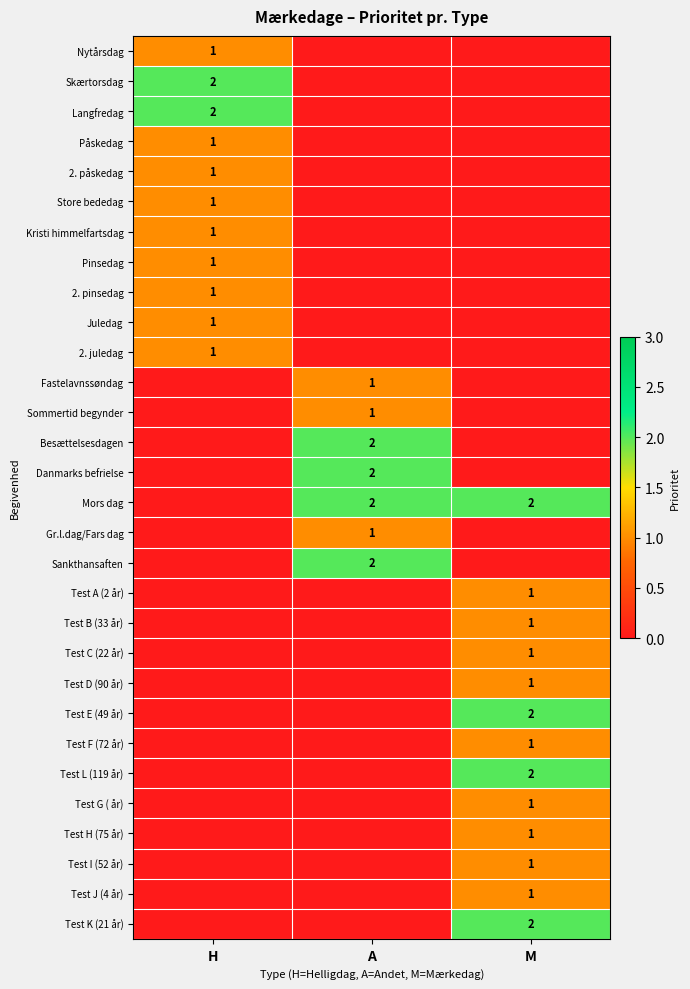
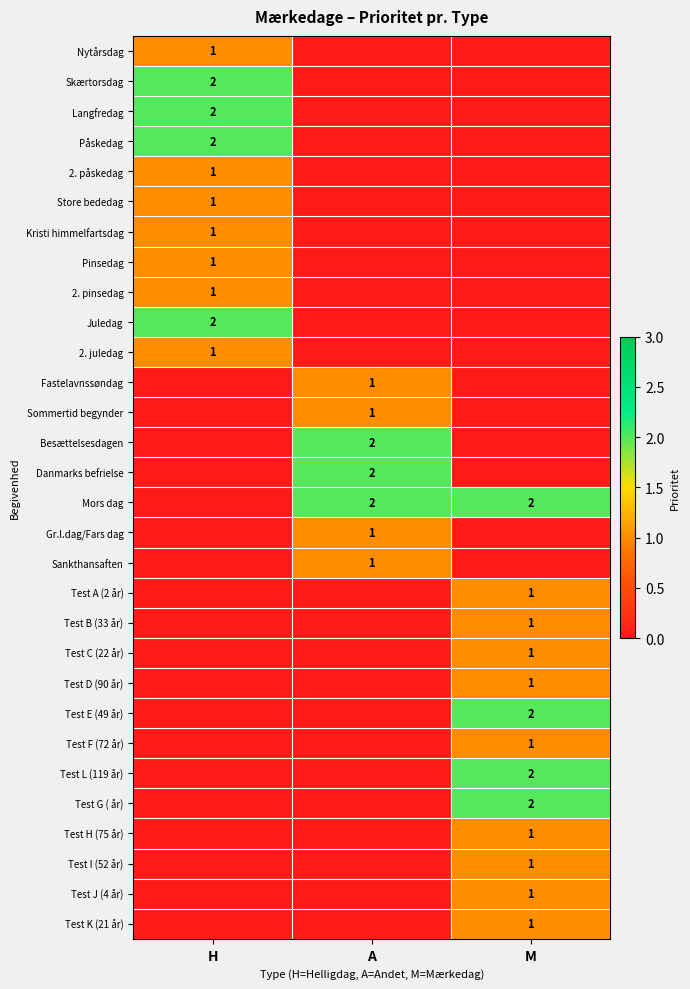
Påskedag, H: 1 -> 2
Juledag, H: 1 -> 2
Sankthansaften, A: 2 -> 1
Test G ( år), M: 1 -> 2
Test K (21 år), M: 2 -> 1
